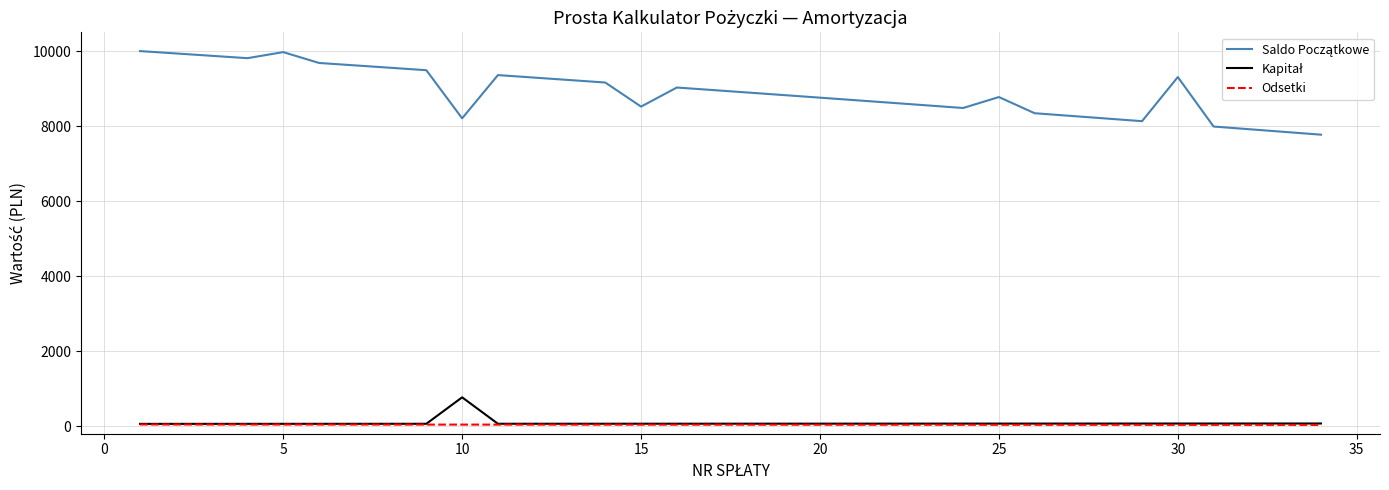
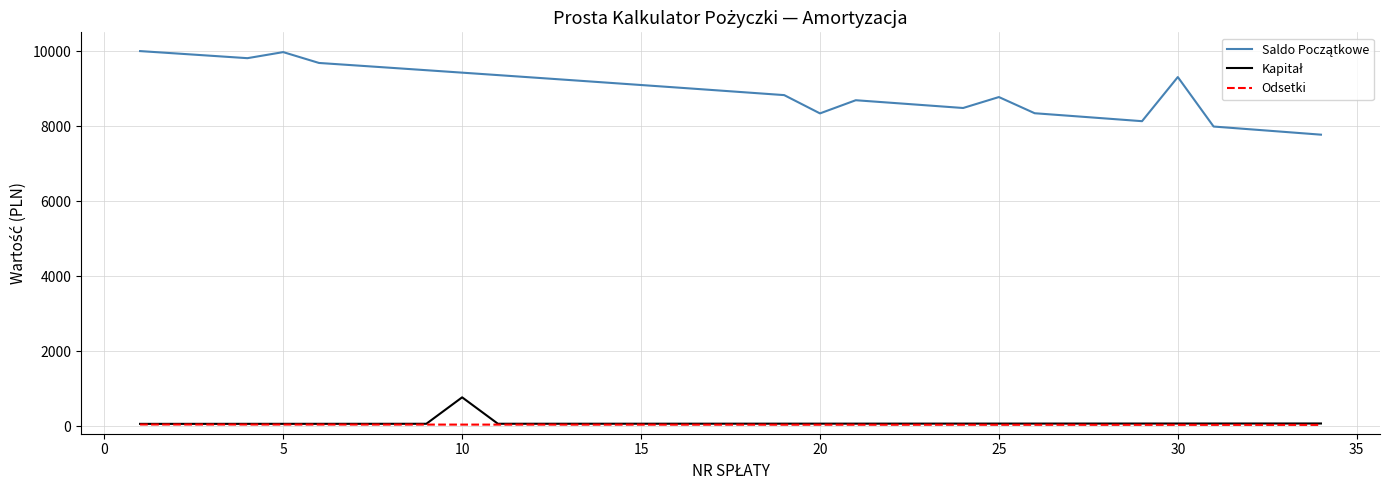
Saldo Początkowe, 10: 8200 -> 9400
Saldo Początkowe, 15: 8500 -> 9100
Saldo Początkowe, 20: 8800 -> 8300
